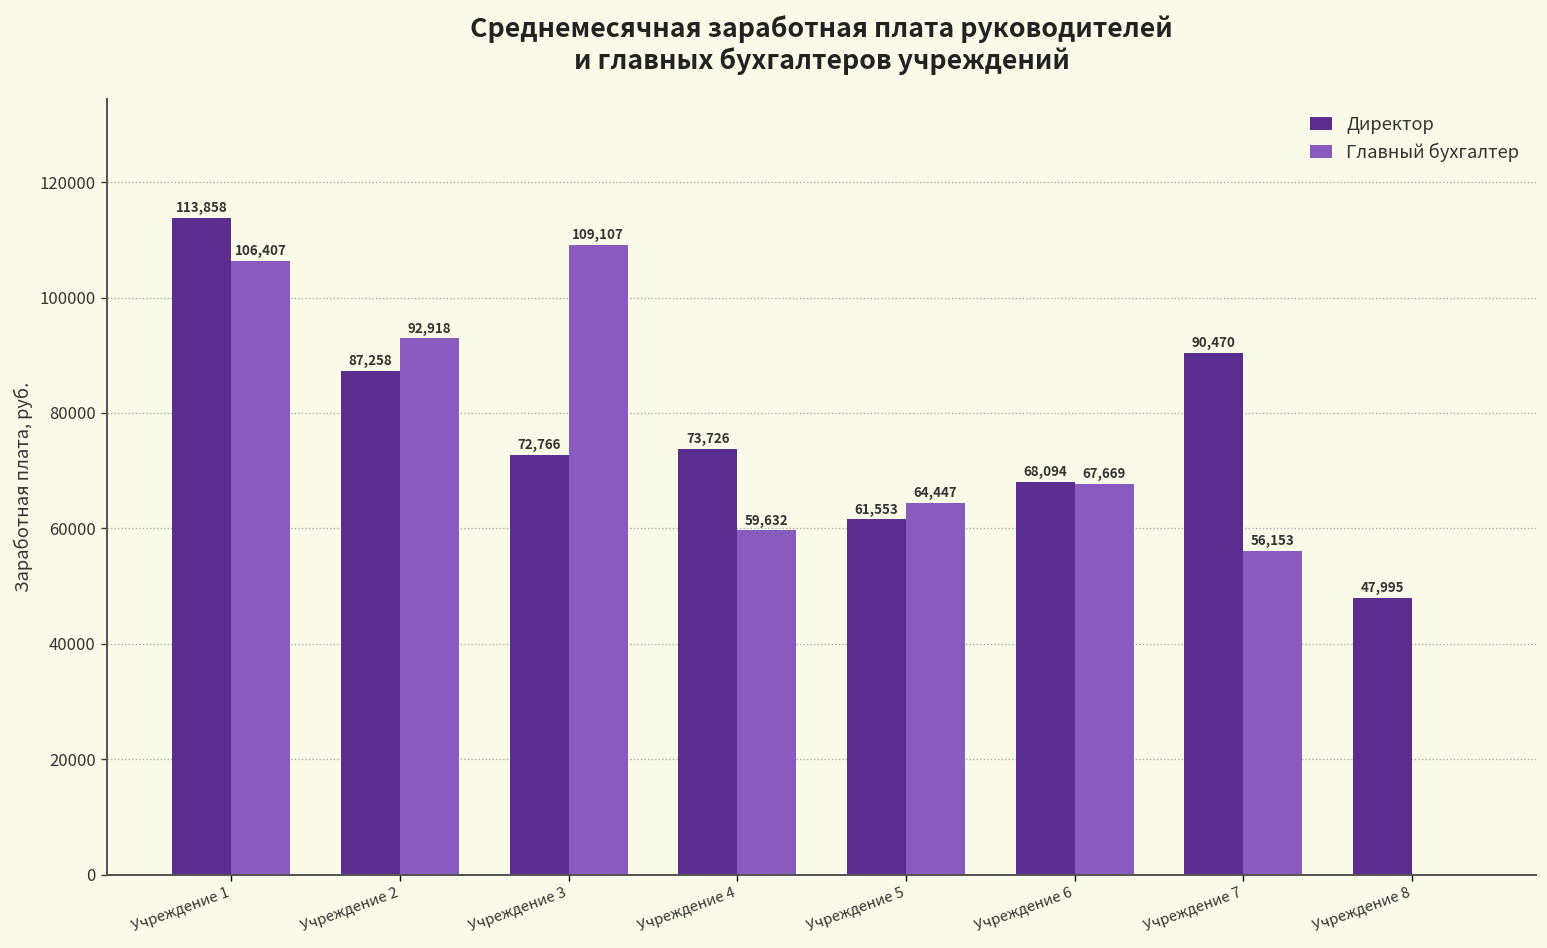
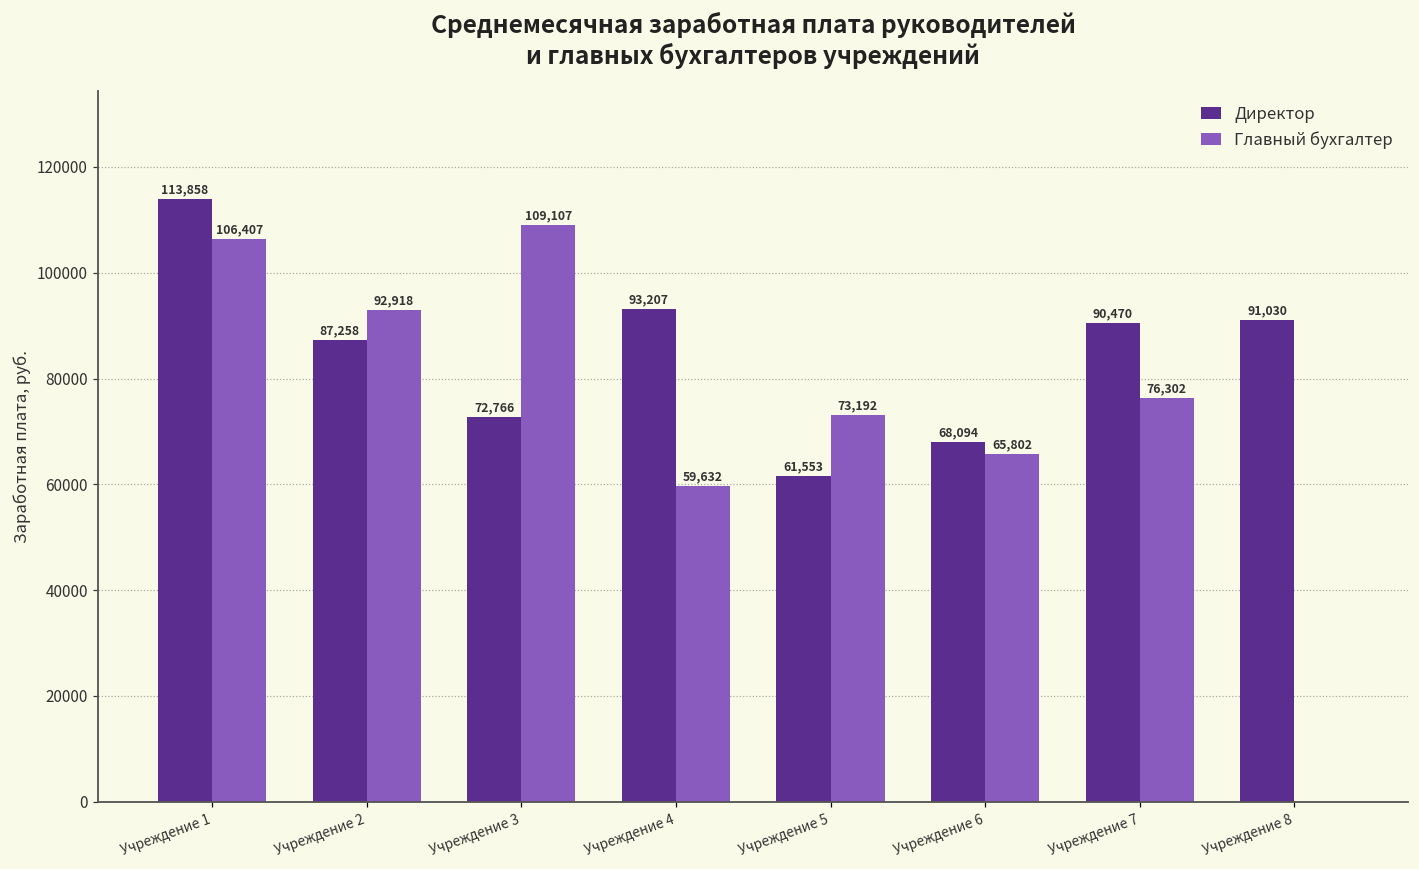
Директор, Учреждение 4: 73,726 -> 93,207
Главный бухгалтер, Учреждение 5: 64,447 -> 73,192
Главный бухгалтер, Учреждение 6: 67,669 -> 65,802
Главный бухгалтер, Учреждение 7: 56,153 -> 76,302
Директор, Учреждение 8: 47,995 -> 91,030
